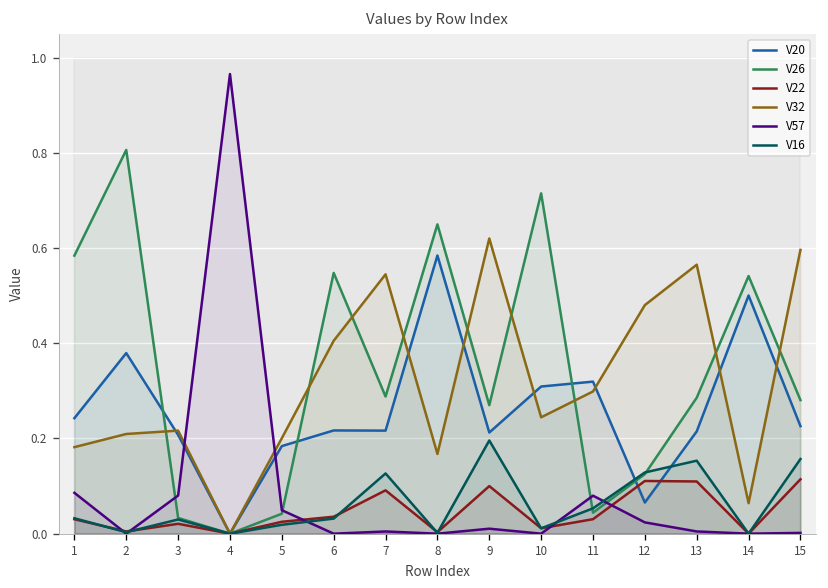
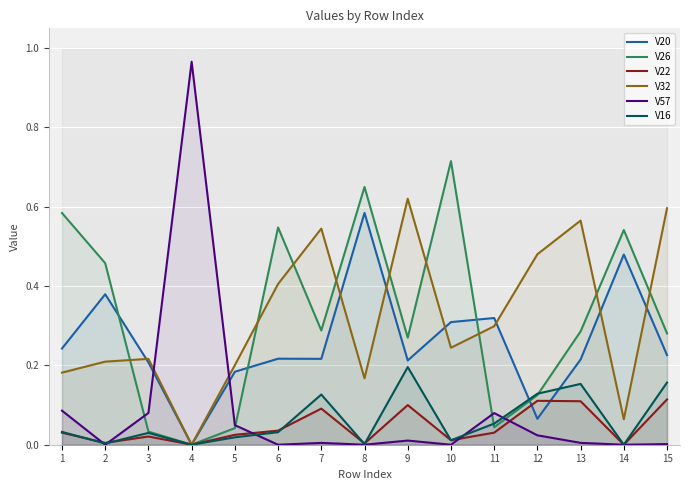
V26, 2: 0.81 -> 0.46
V20, 14: 0.50 -> 0.48
